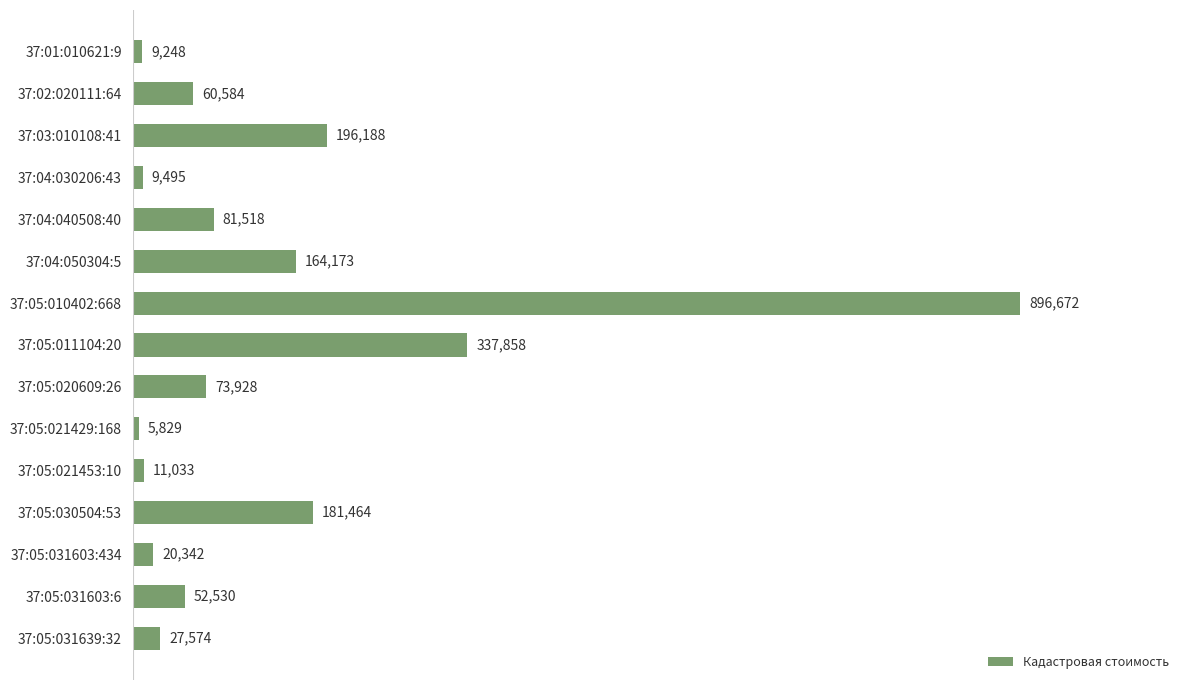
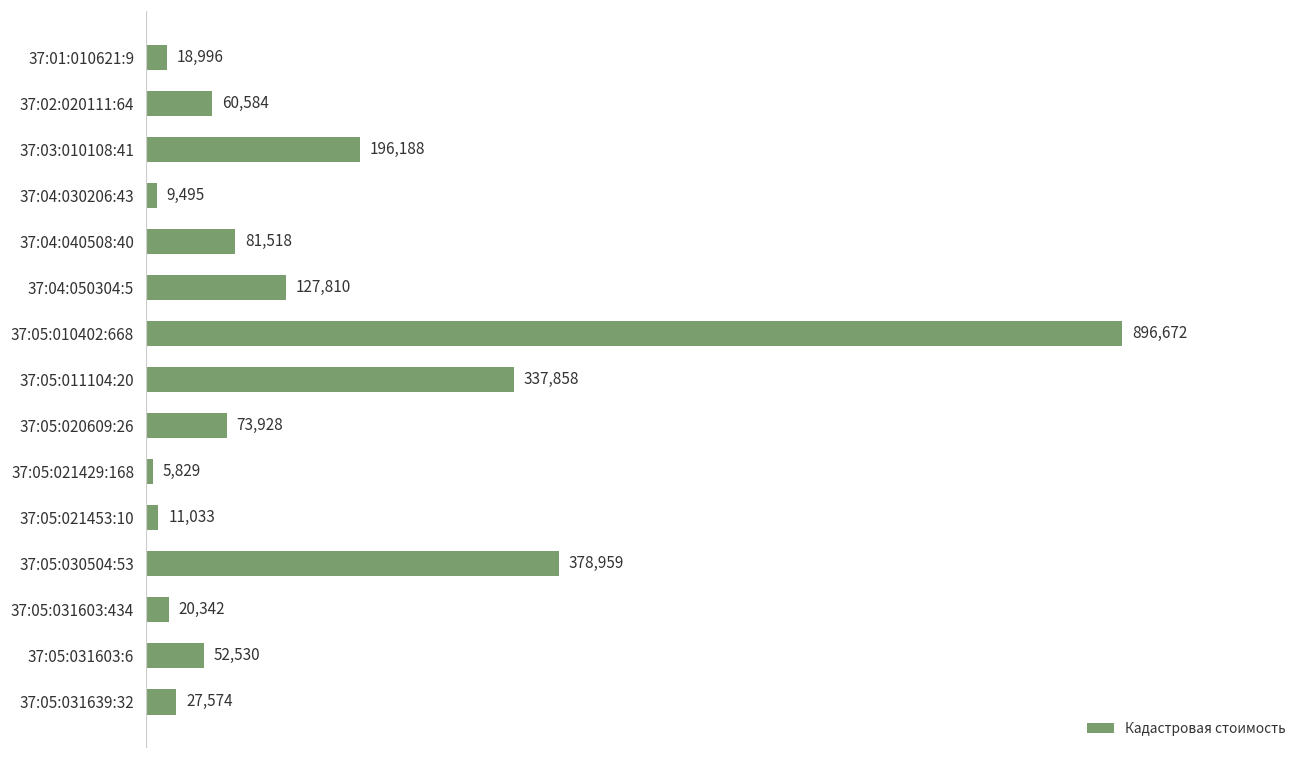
37:01:010621:9: 9,248 -> 18,996
37:04:050304:5: 164,173 -> 127,810
37:05:030504:53: 181,464 -> 378,959
